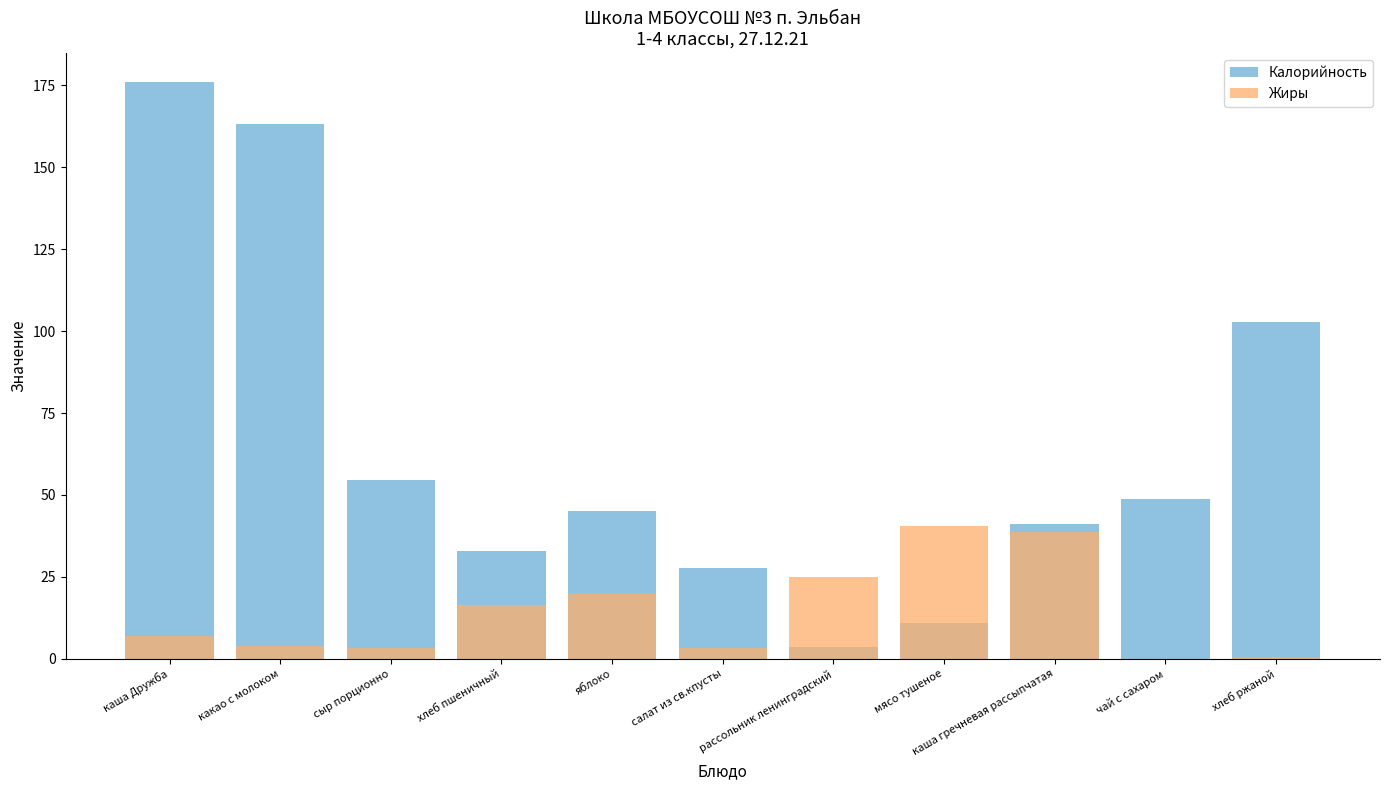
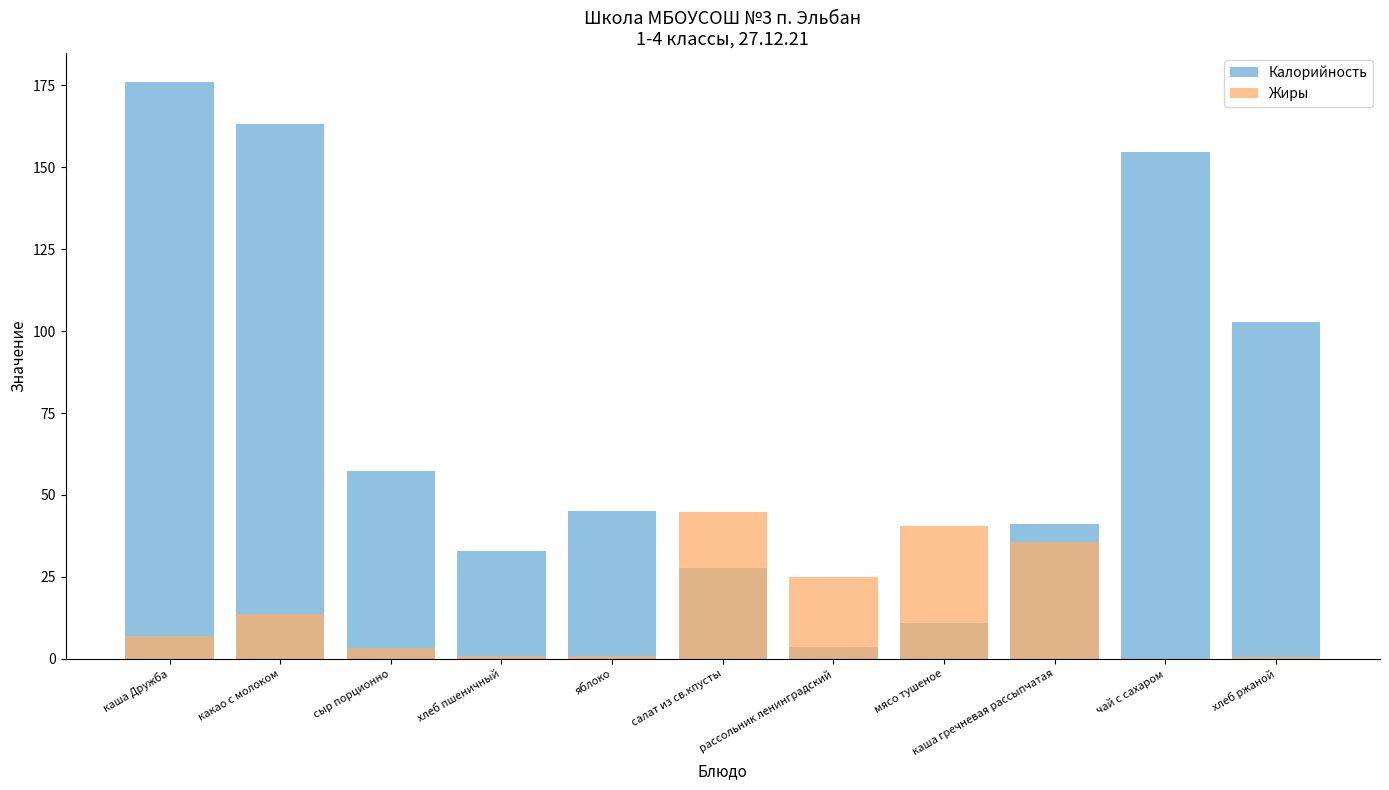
Жиры, какао с молоком: 4 -> 14
Калорийность, сыр порционно: 55 -> 57
Жиры, хлеб пшеничный: 16 -> 1
Жиры, яблоко: 20 -> 1
Жиры, салат из св.кпусты: 3 -> 45
Жиры, каша гречневая рассыпчатая: 39 -> 36
Калорийность, чай с сахаром: 49 -> 155
